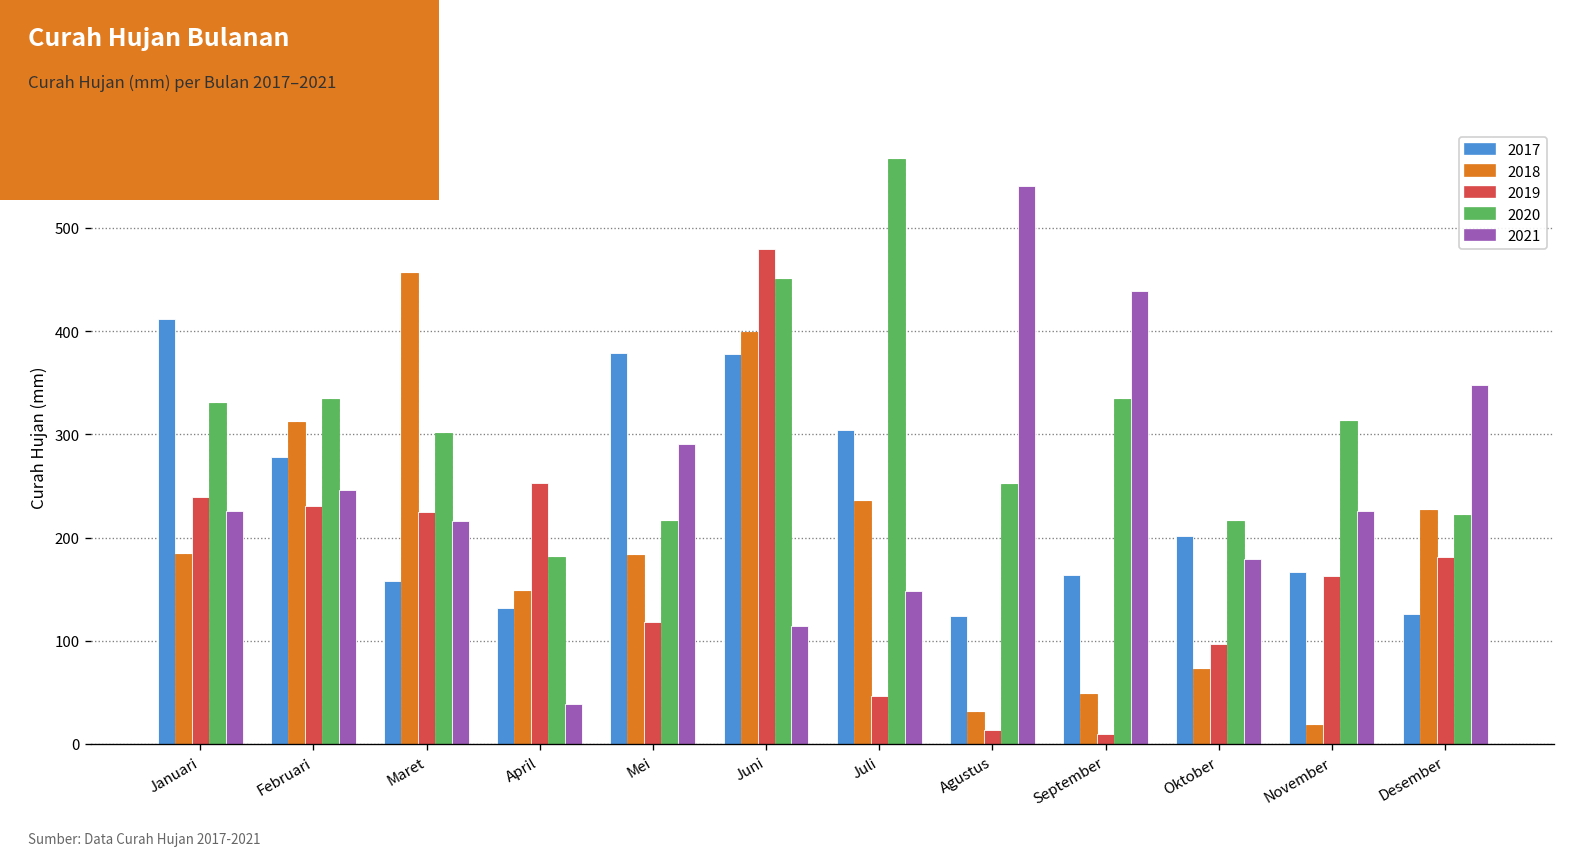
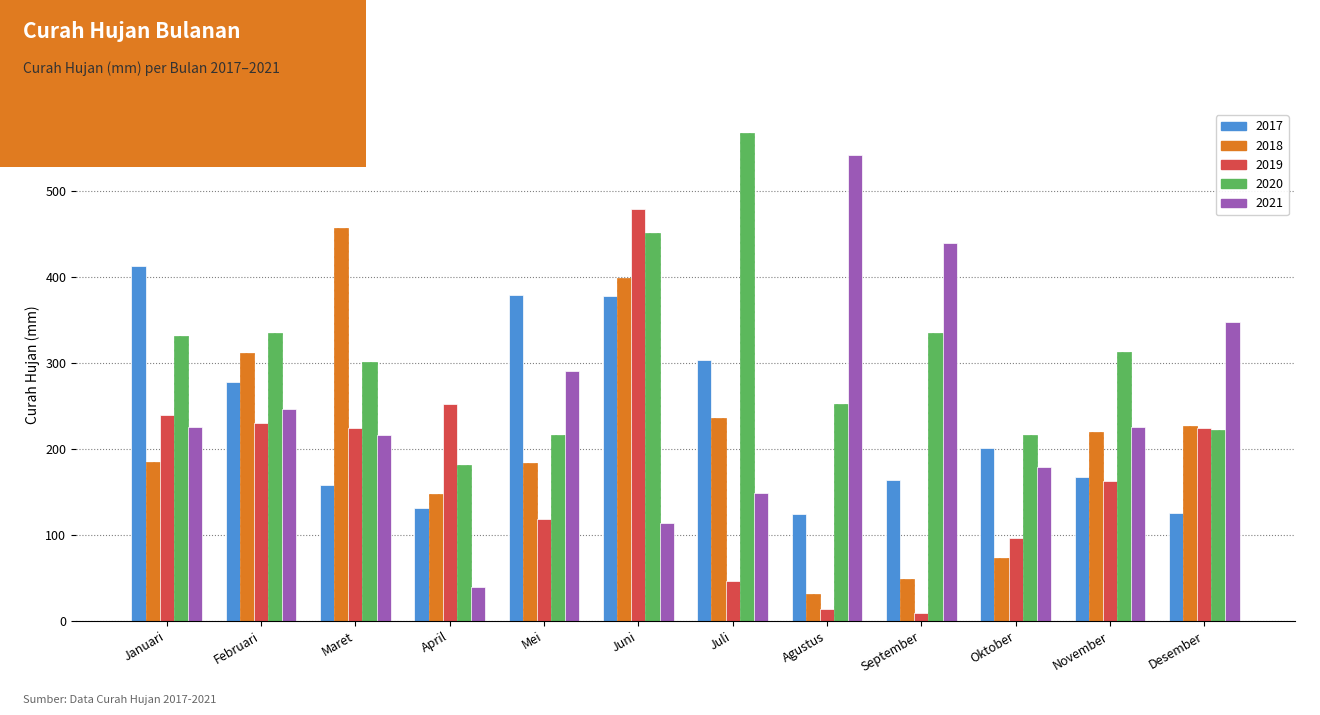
2018, November: 20 -> 220
2019, Desember: 180 -> 220
